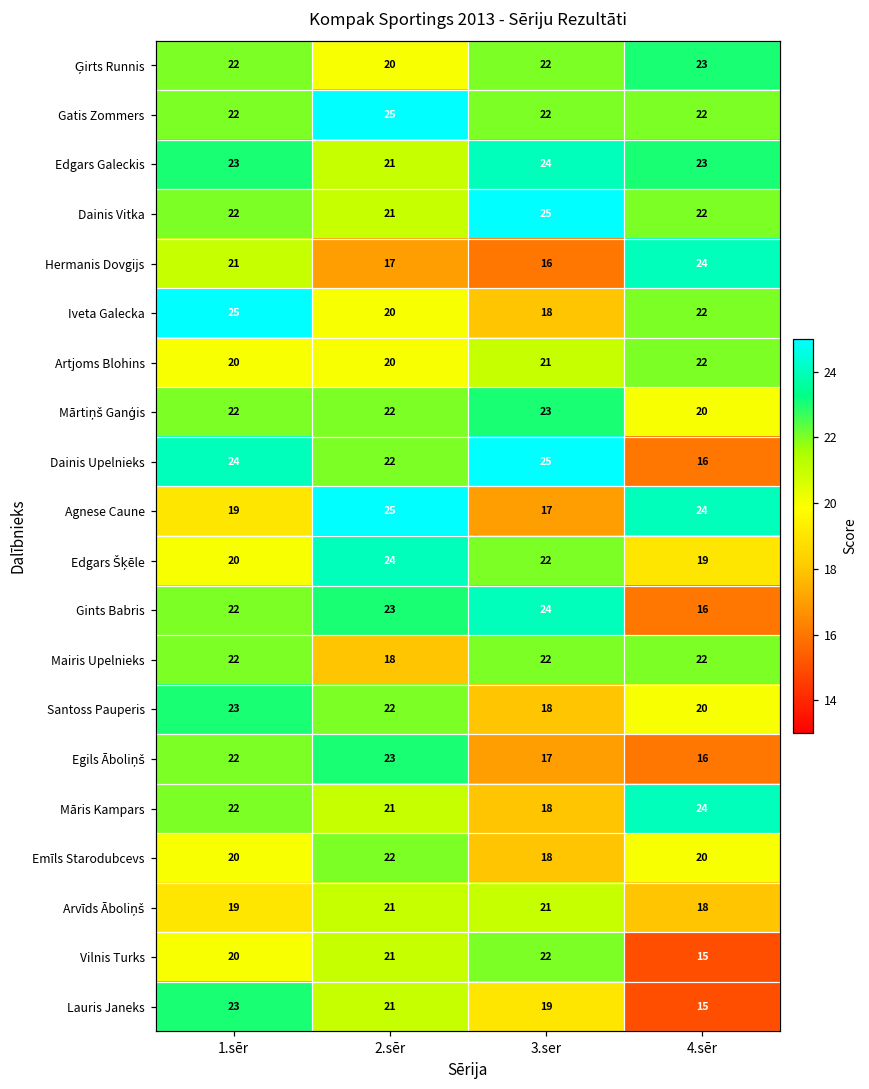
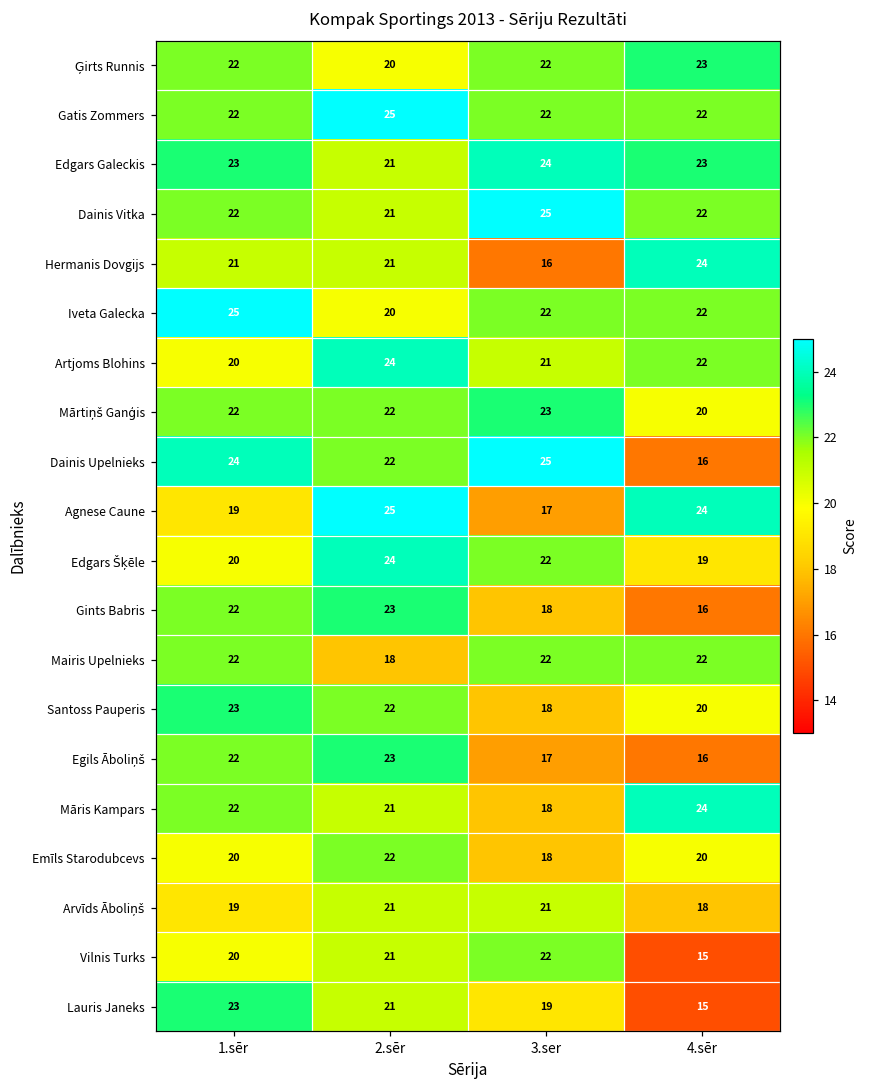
Hermanis Dovgijs, 2.sēr: 17 -> 21
Iveta Galecka, 3.ser: 18 -> 22
Artjoms Blohins, 2.sēr: 20 -> 24
Gints Babris, 3.ser: 24 -> 18
